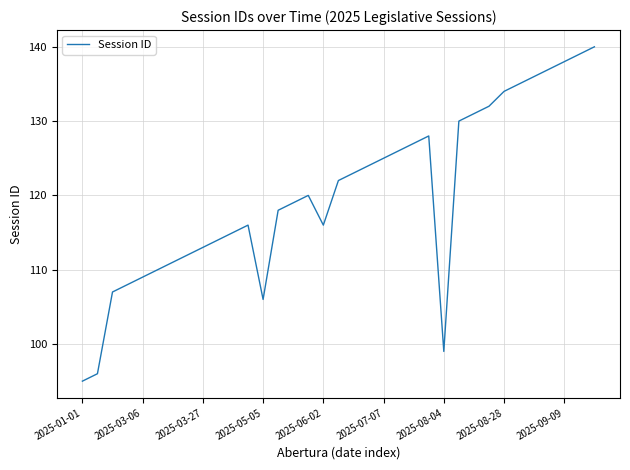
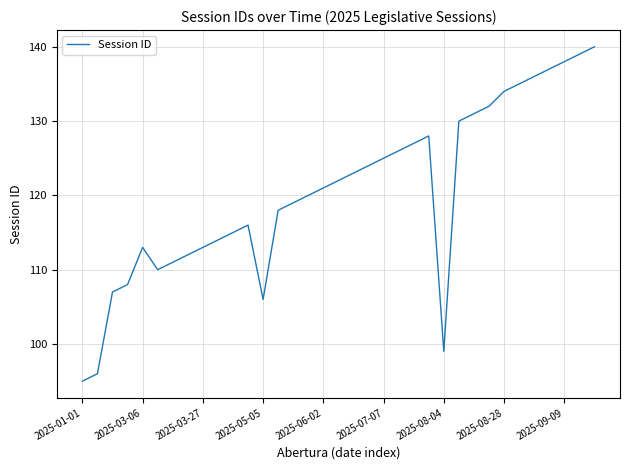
2025-03-06: 109 -> 113
2025-06-02: 116 -> 121
